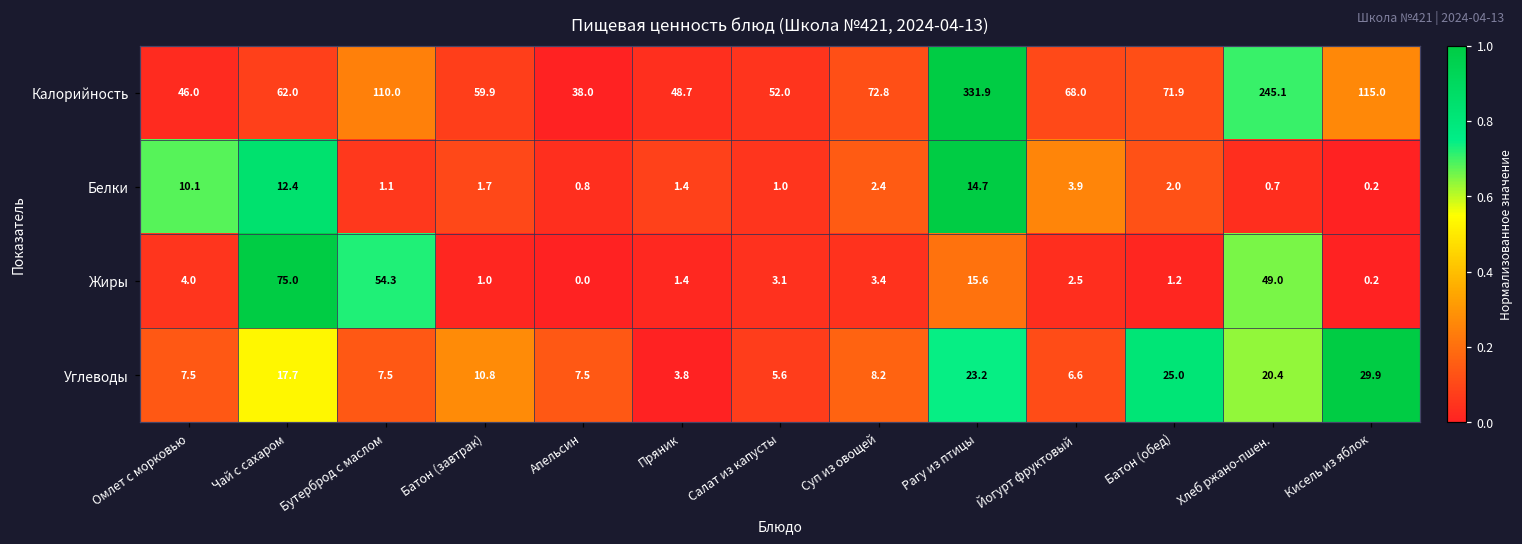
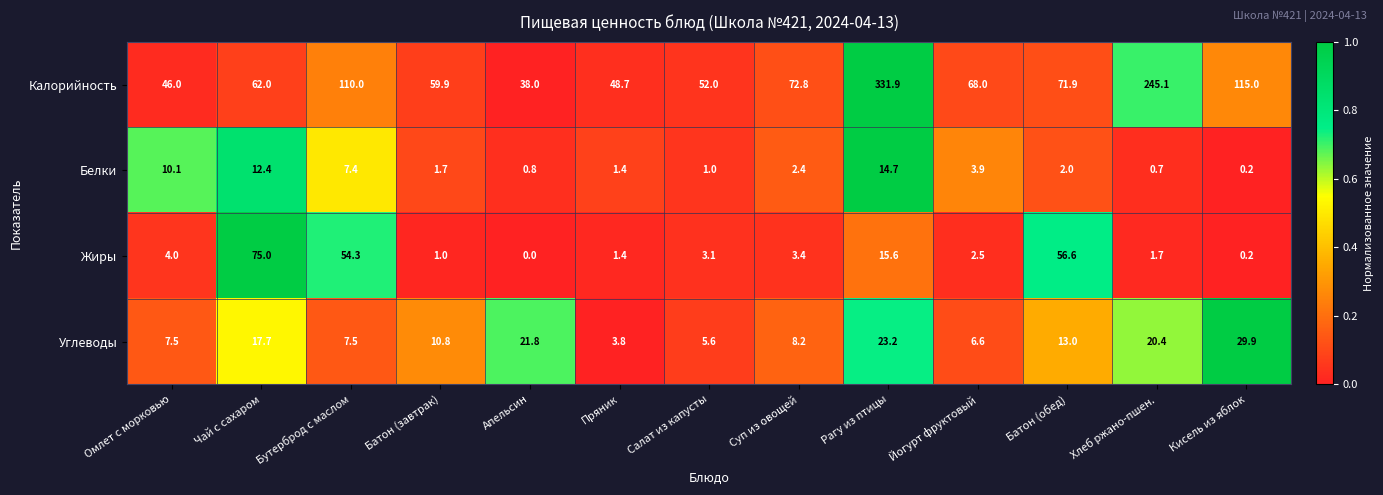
Белки, Бутерброд с маслом: 1.1 -> 7.4
Жиры, Батон (обед): 1.2 -> 56.6
Жиры, Хлеб ржано-пшен.: 49.0 -> 1.7
Углеводы, Апельсин: 7.5 -> 21.8
Углеводы, Батон (обед): 25.0 -> 13.0
